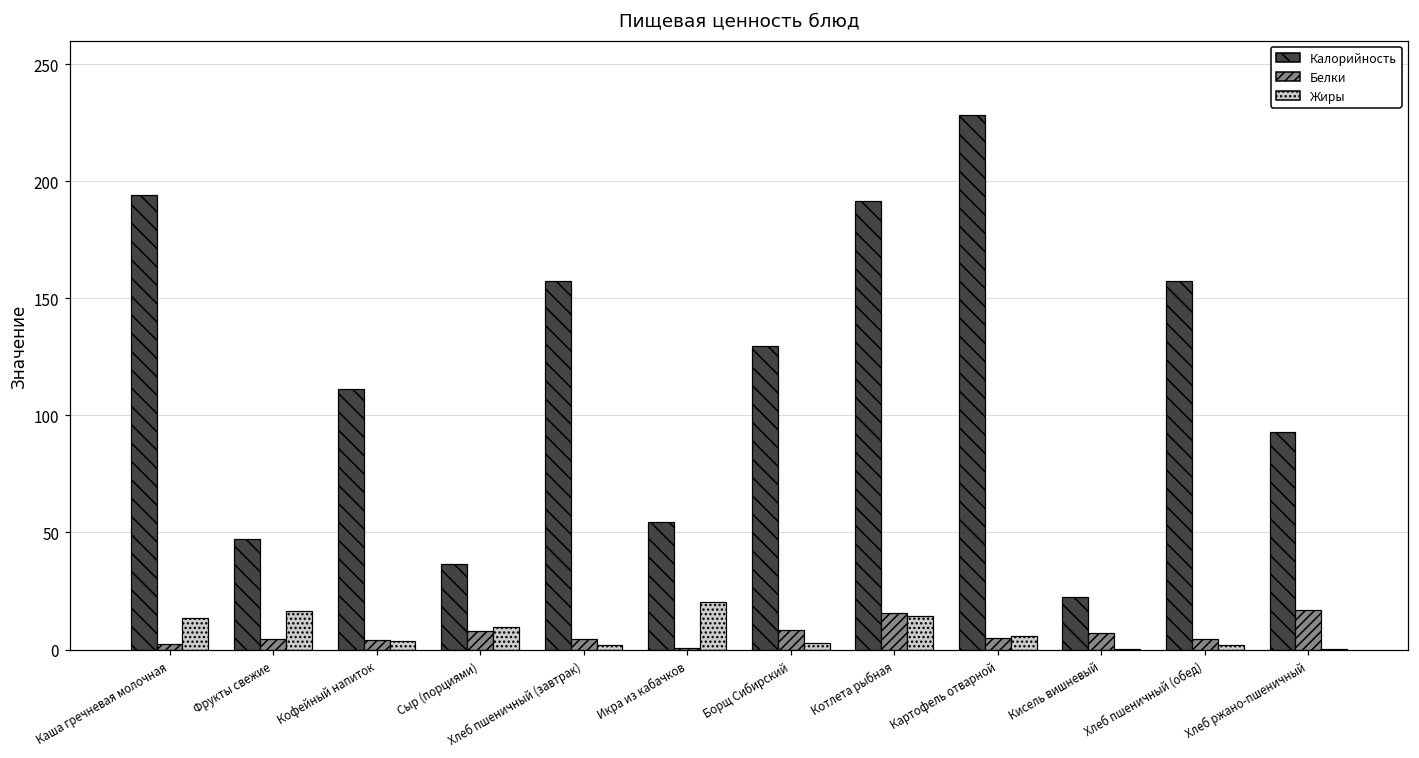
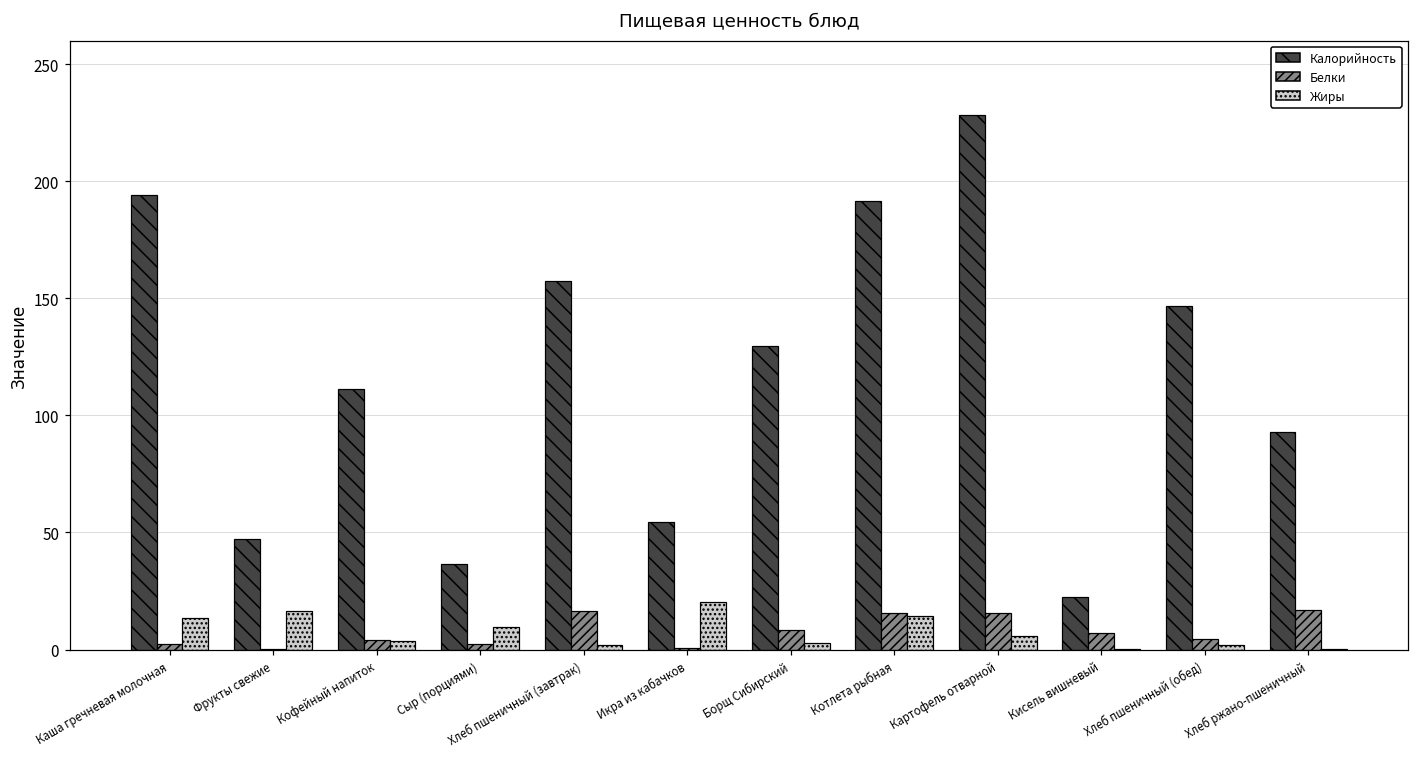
Белки, Фрукты свежие: 5 -> 0
Белки, Сыр (порциями): 8 -> 2
Белки, Хлеб пшеничный (завтрак): 5 -> 17
Белки, Картофель отварной: 5 -> 16
Калорийность, Хлеб пшеничный (обед): 157 -> 147
